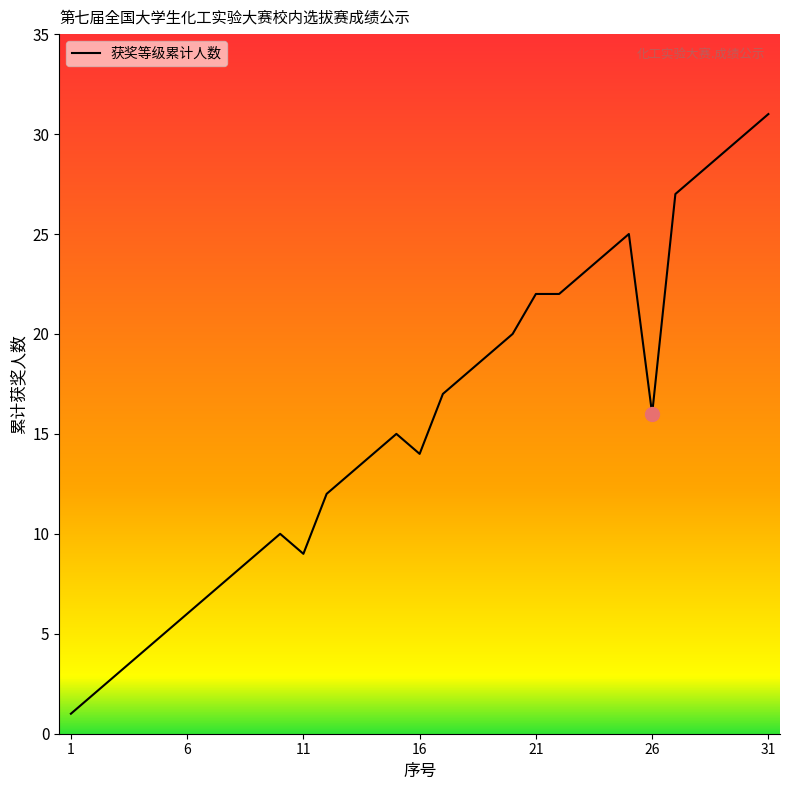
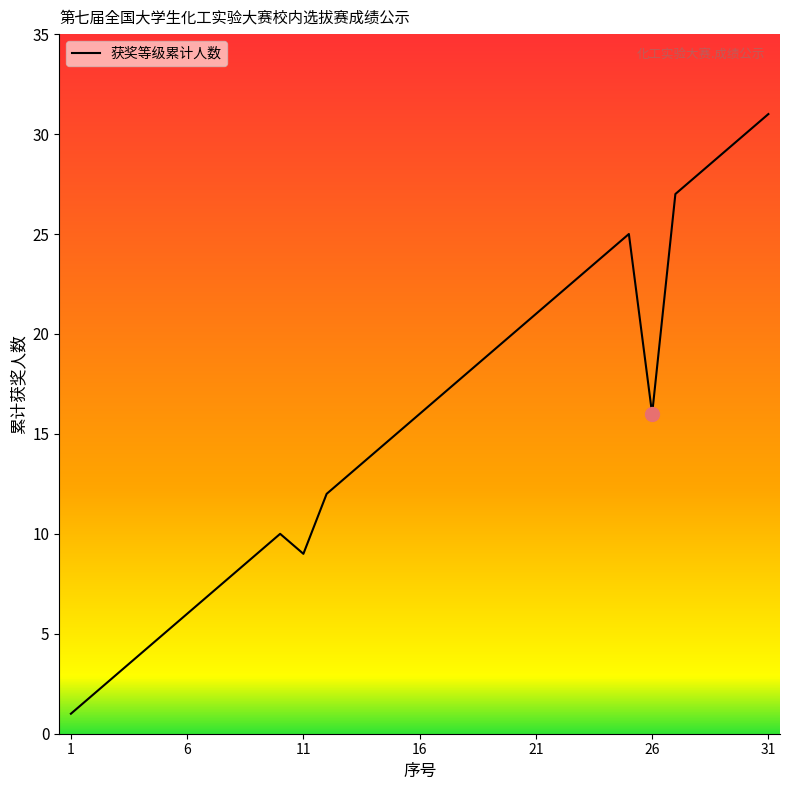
获奖等级累计人数, 16: 14 -> 16
获奖等级累计人数, 21: 22 -> 21
